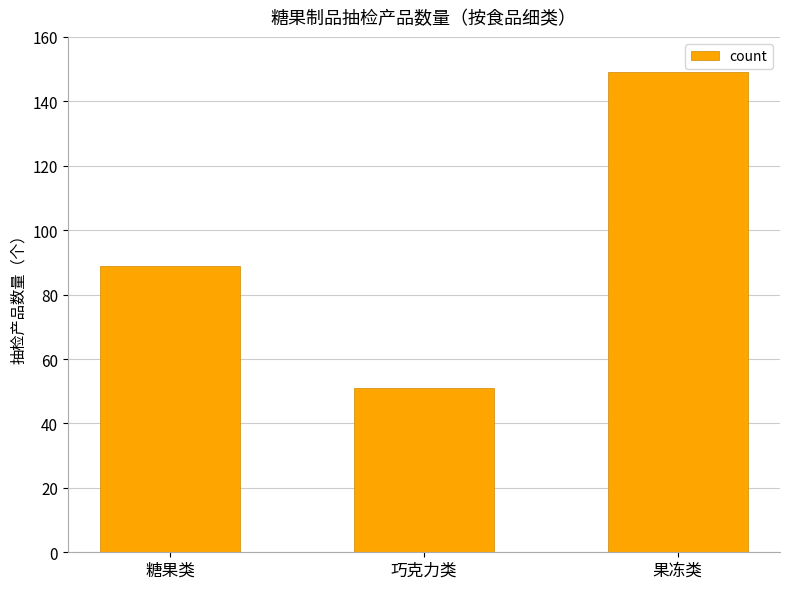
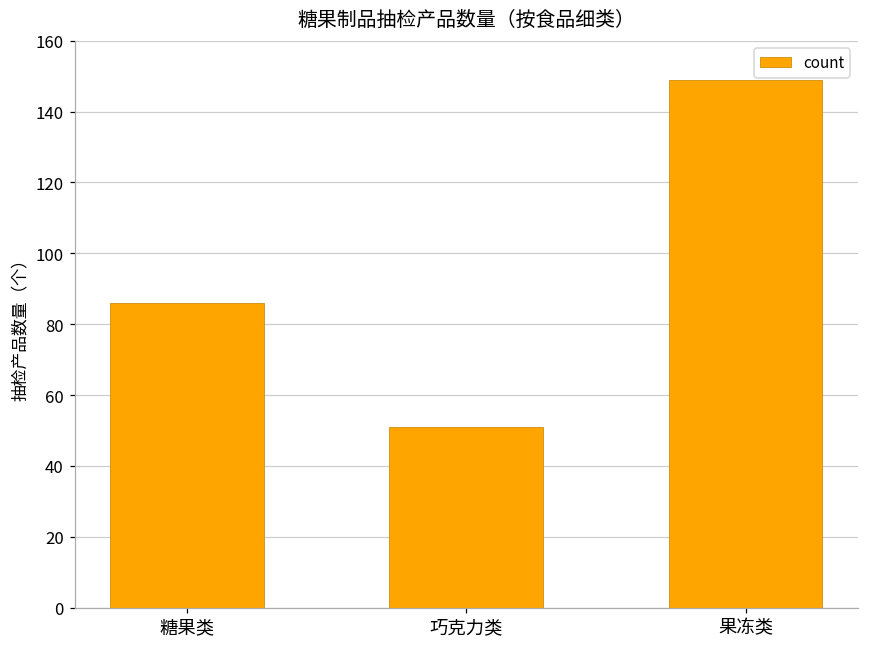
糖果类: 89 -> 86
